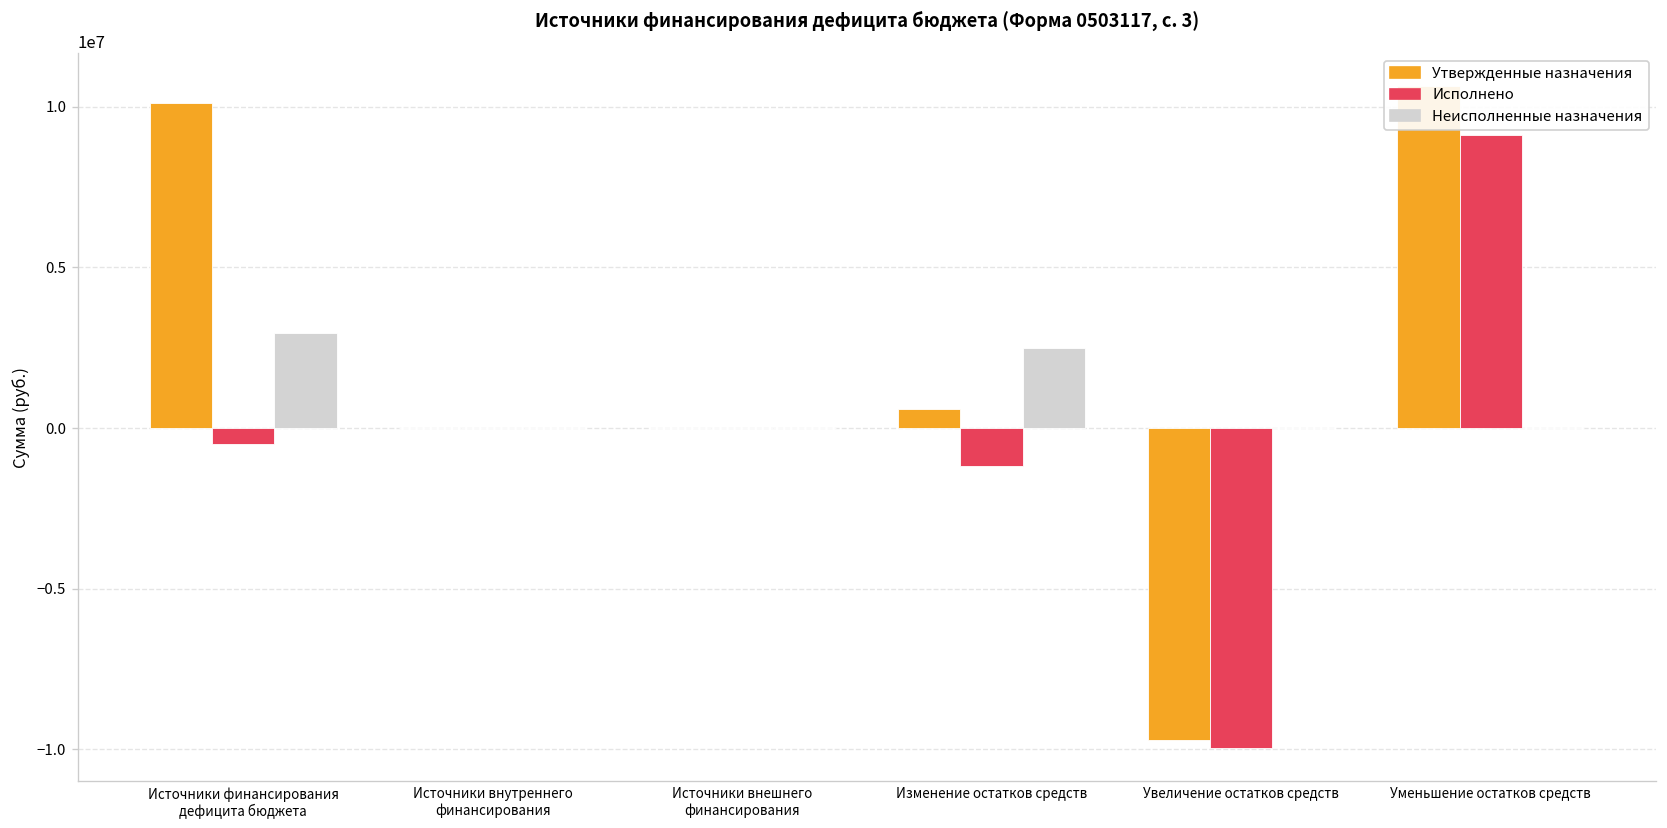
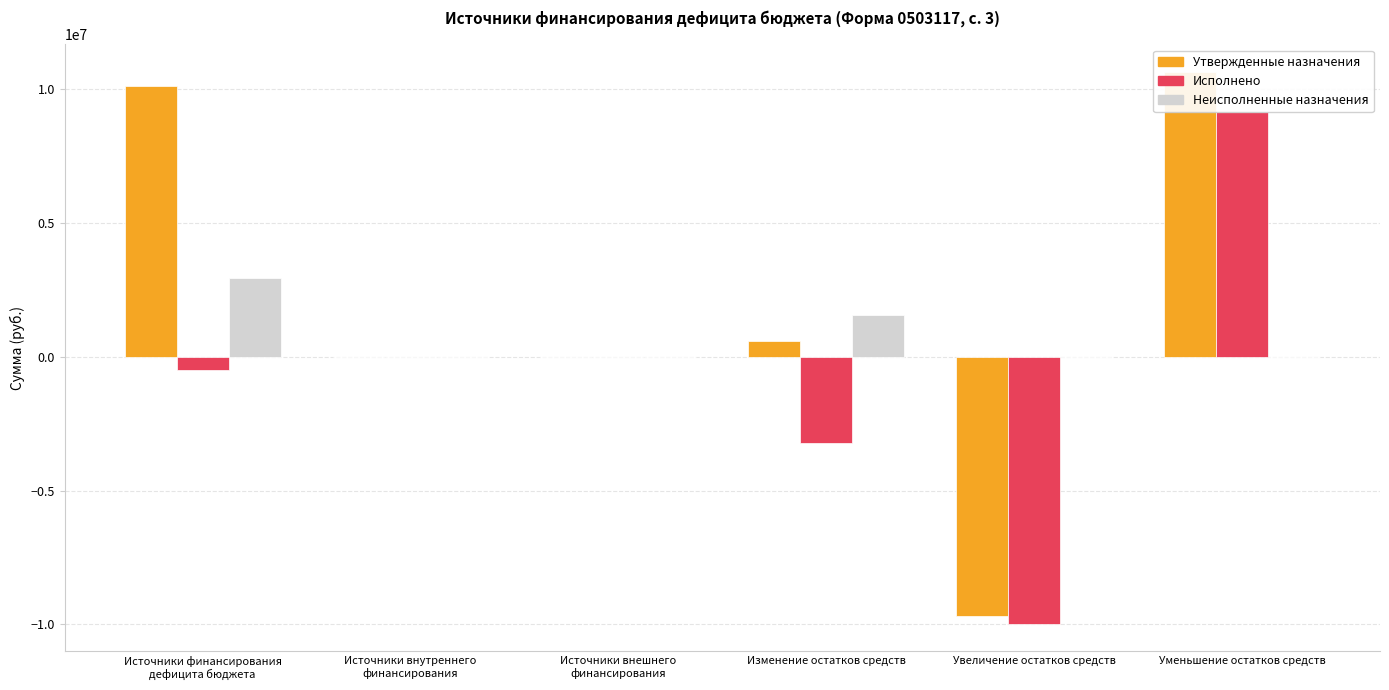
Исполнено, Изменение остатков средств: -1200000 -> -3200000
Неисполненные назначения, Изменение остатков средств: 2500000 -> 1600000
